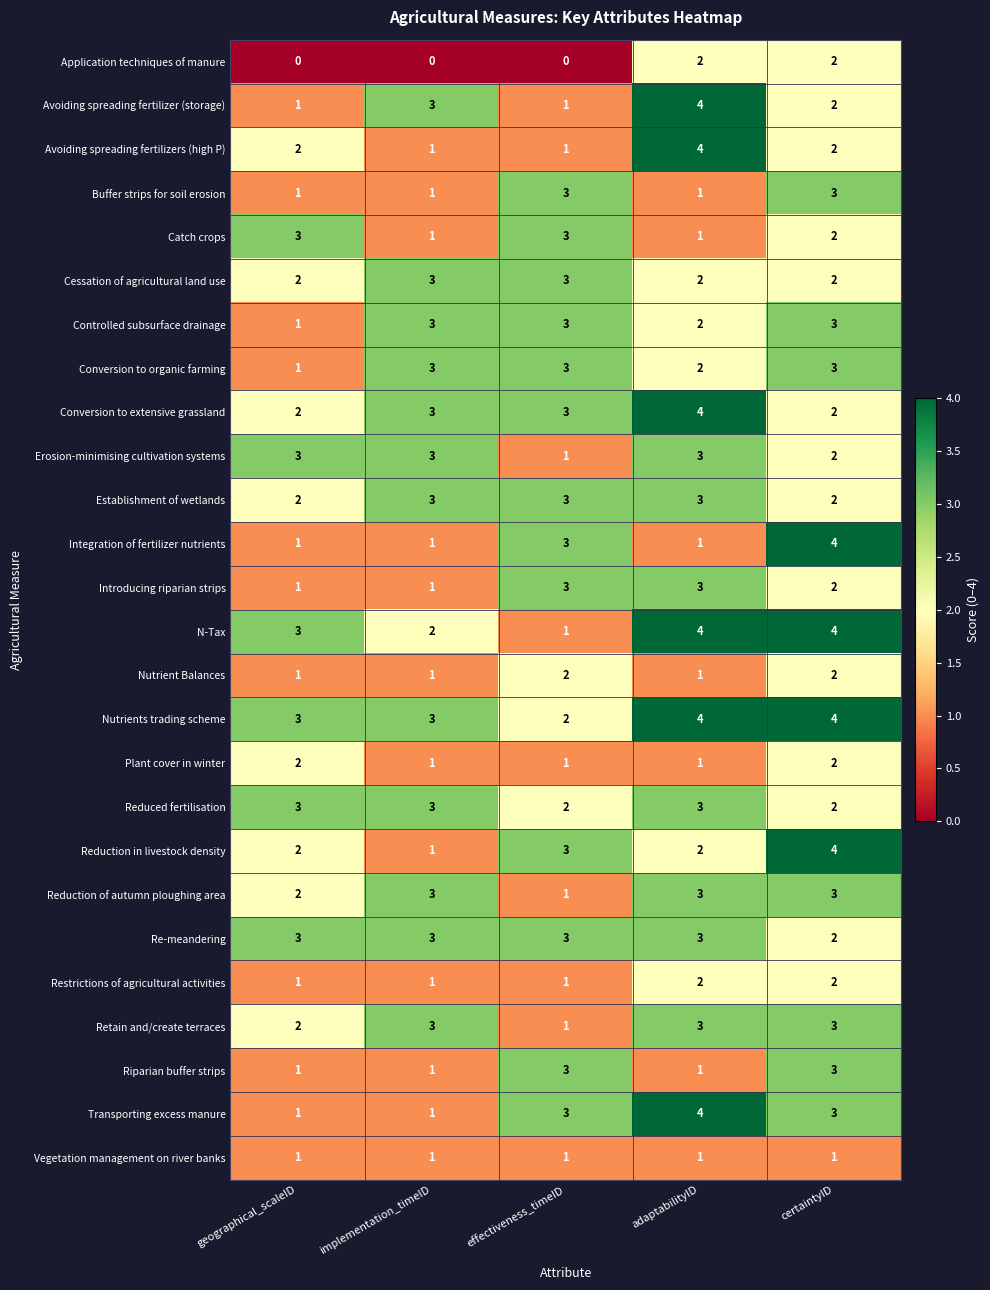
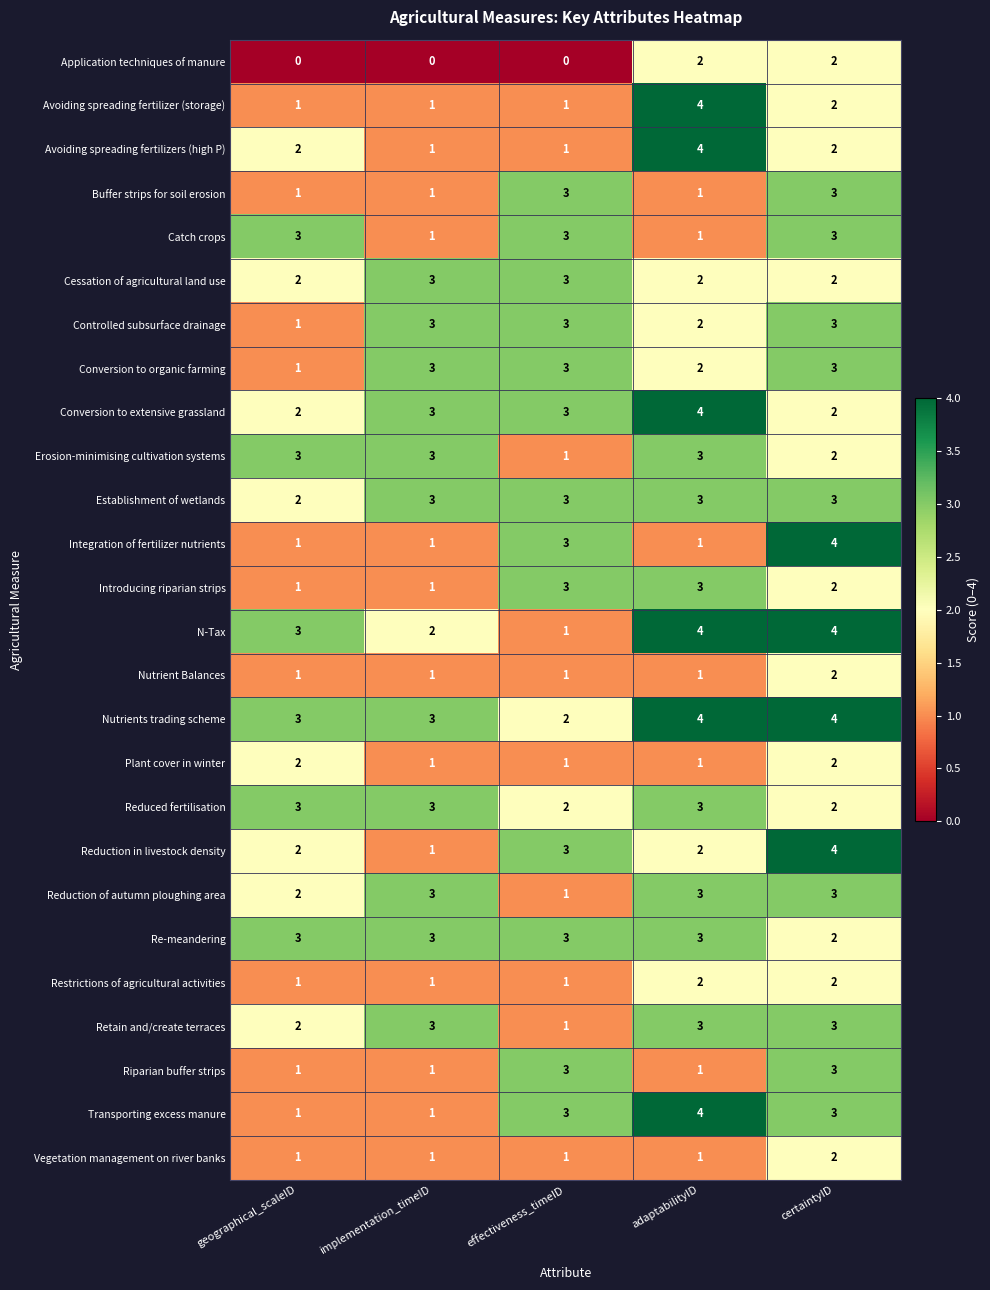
Avoiding spreading fertilizer (storage), implementation_timeID: 3 -> 1
Catch crops, certaintyID: 2 -> 3
Establishment of wetlands, certaintyID: 2 -> 3
Nutrient Balances, effectiveness_timeID: 2 -> 1
Vegetation management on river banks, certaintyID: 1 -> 2
